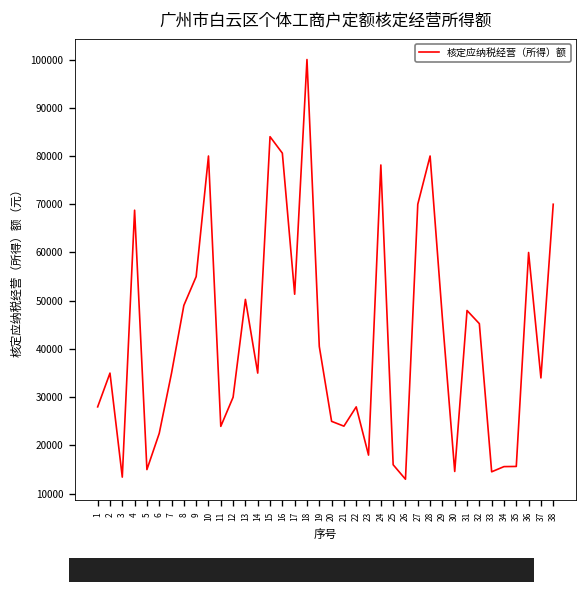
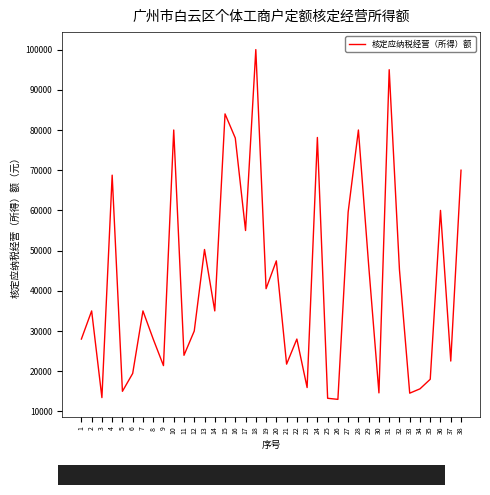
6: 23000 -> 19000
8: 49000 -> 28000
9: 55000 -> 21000
16: 81000 -> 78000
17: 51000 -> 55000
20: 25000 -> 47000
21: 24000 -> 22000
23: 18000 -> 16000
25: 16000 -> 13000
27: 70000 -> 60000
31: 48000 -> 95000
35: 16000 -> 18000
37: 34000 -> 23000
